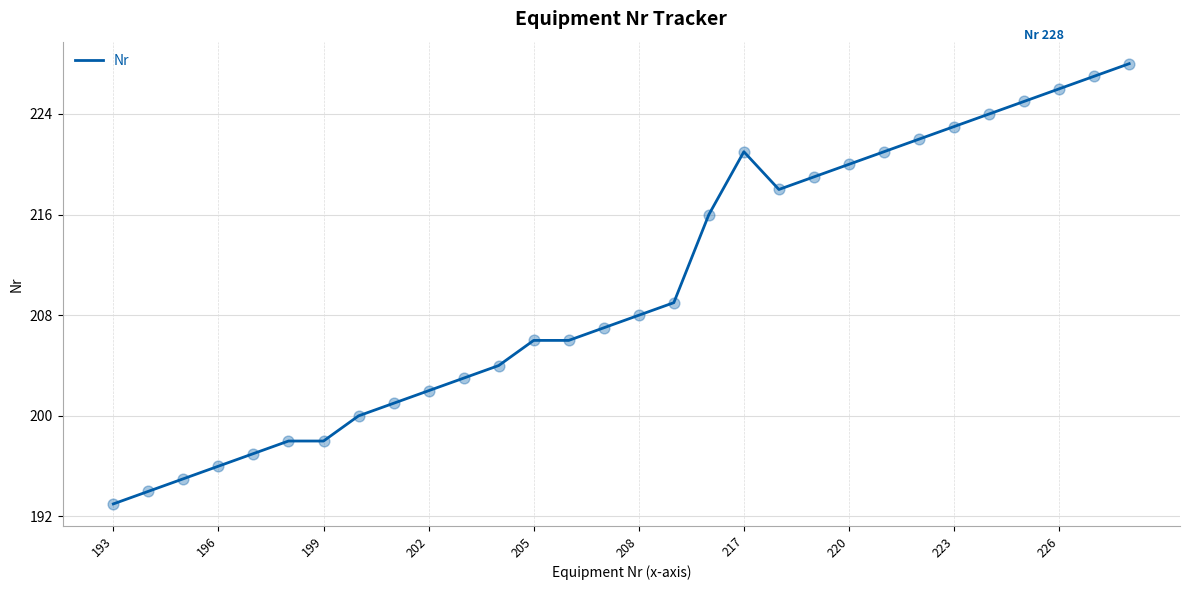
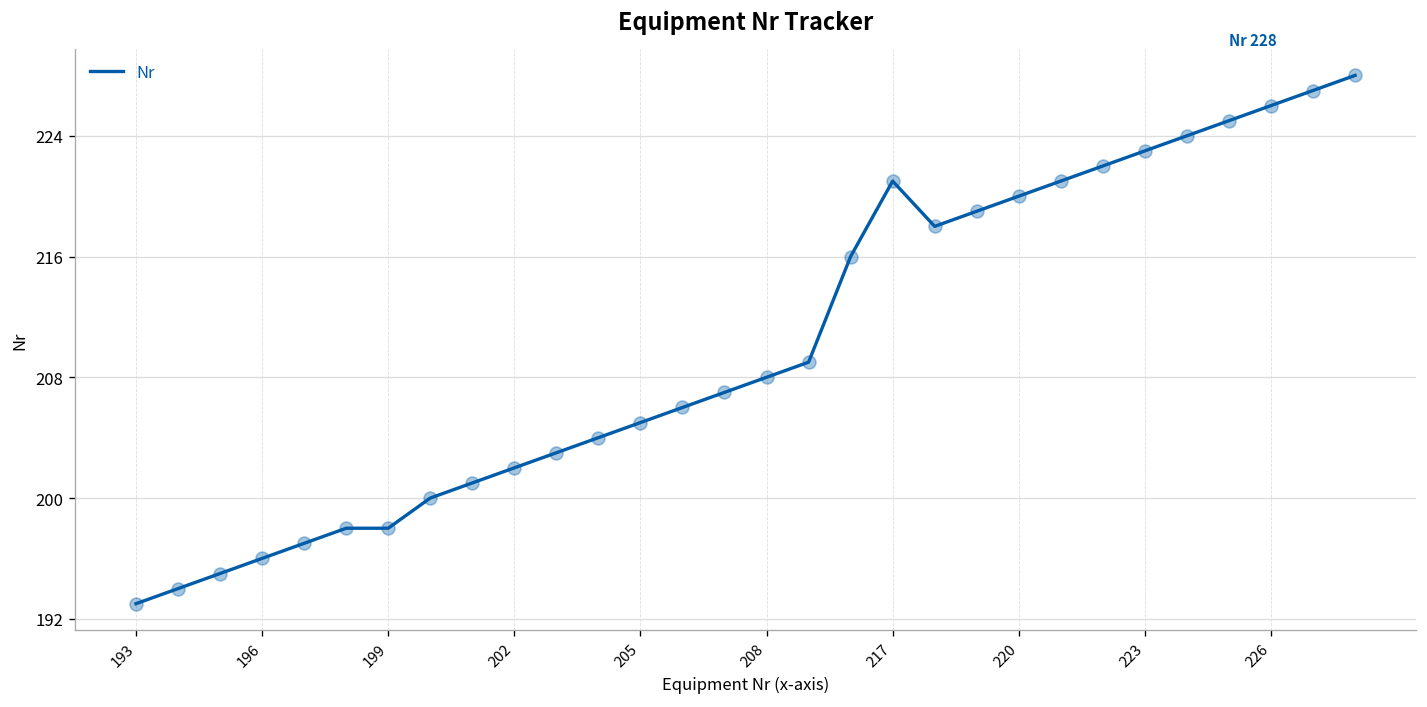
205: 206 -> 205
